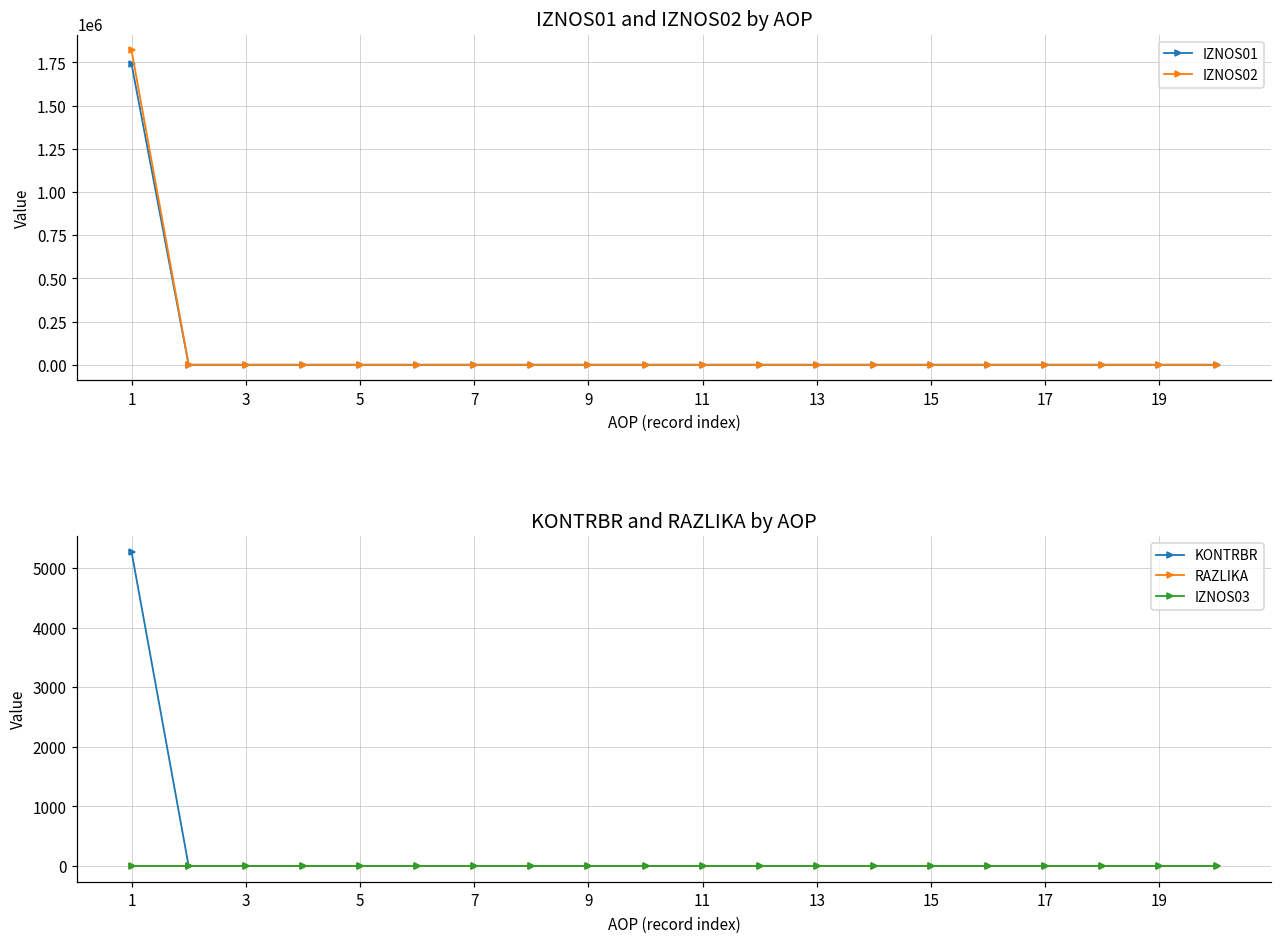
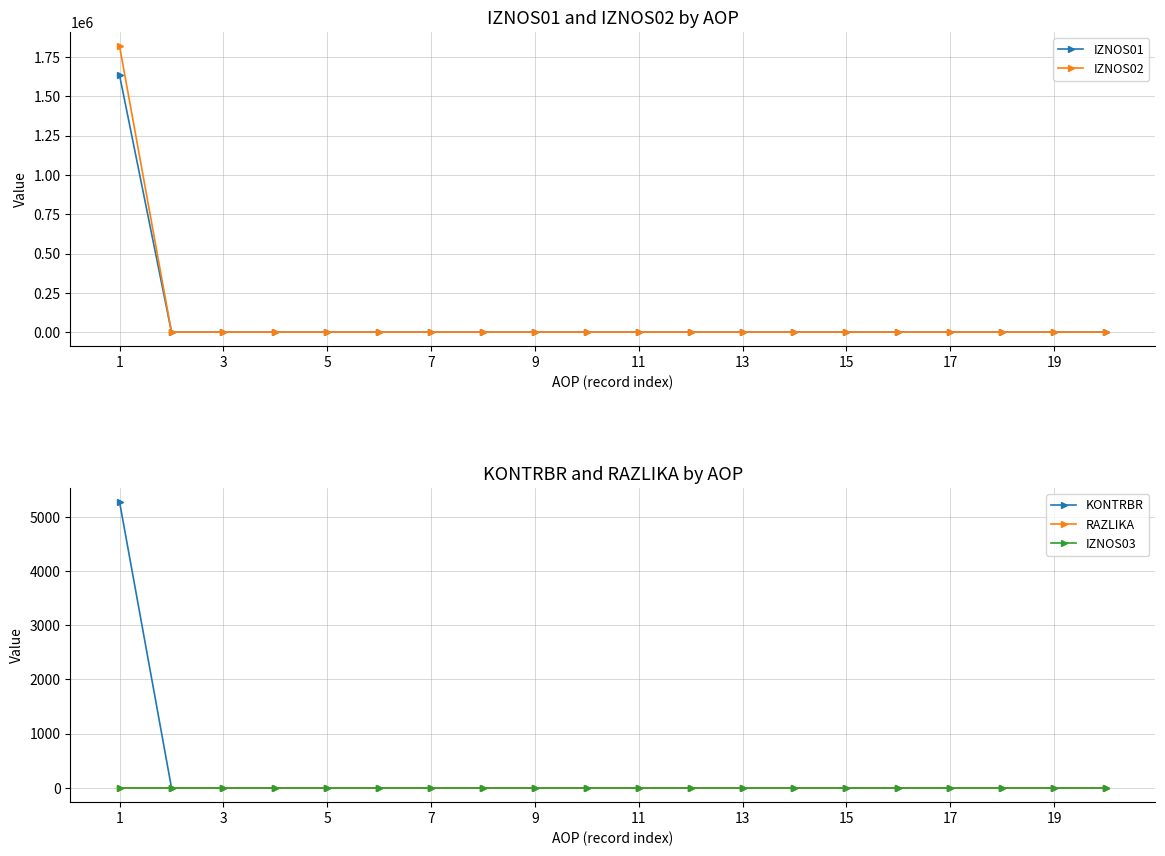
IZNOS01 and IZNOS02 by AOP, IZNOS01, 1: 1740000 -> 1630000
